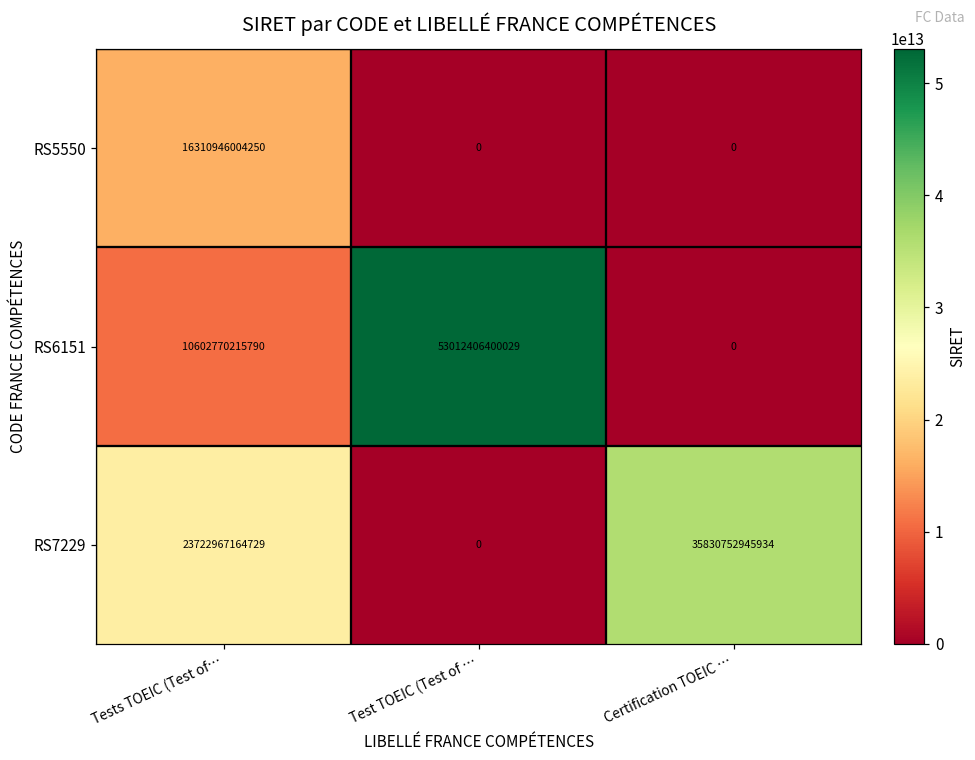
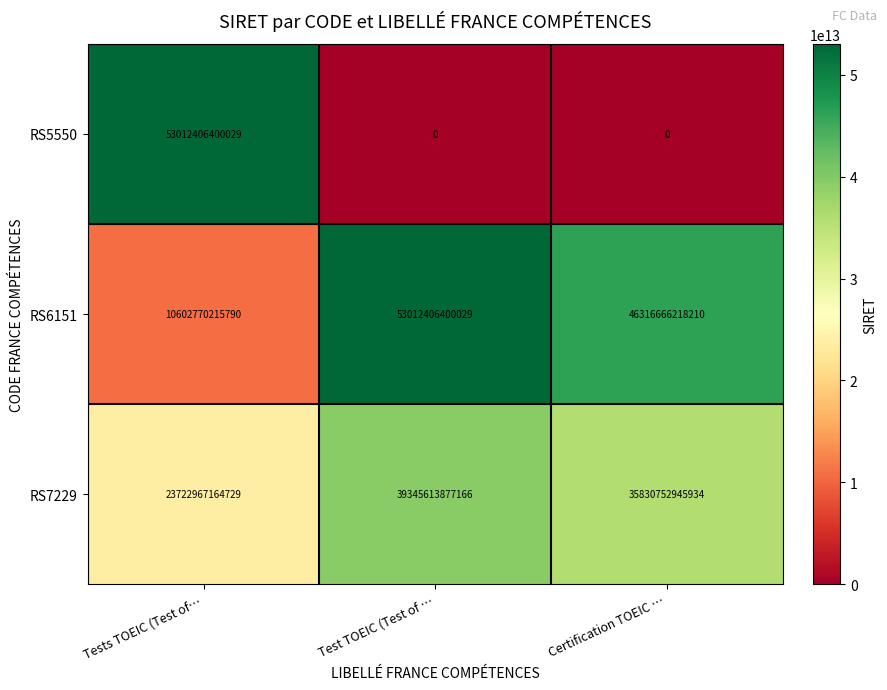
RS5550, Tests TOEIC (Test of…: 16310946004250 -> 53012406400029
RS6151, Certification TOEIC …: 0 -> 46316666218210
RS7229, Test TOEIC (Test of …: 0 -> 39345613877166
